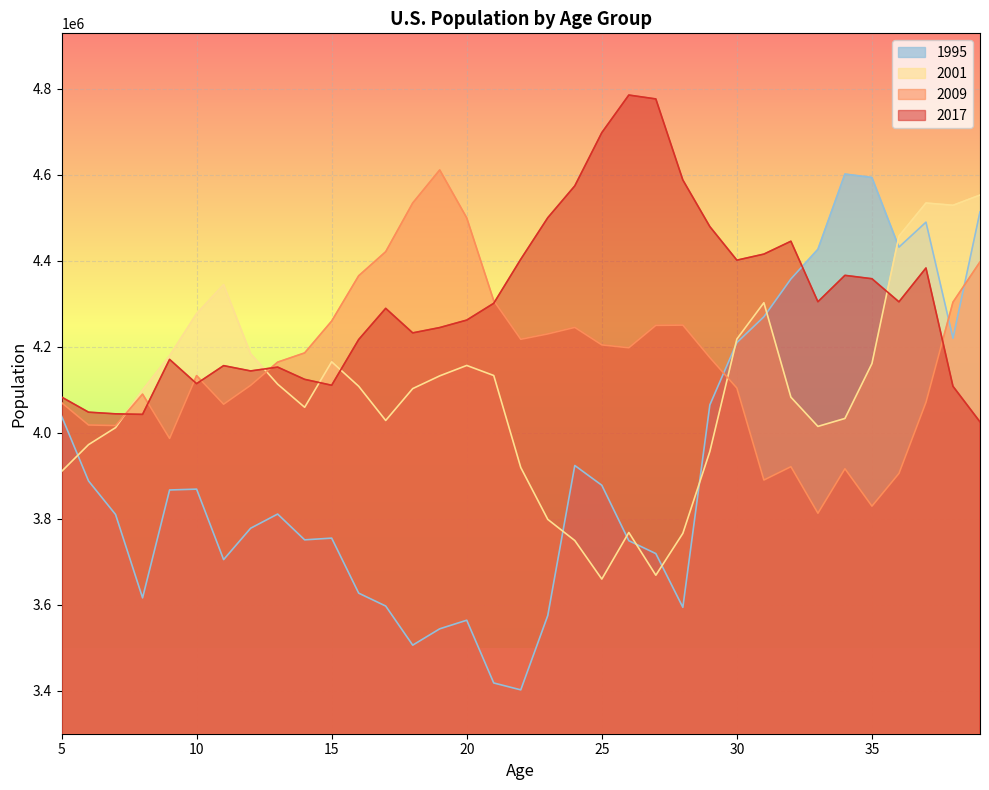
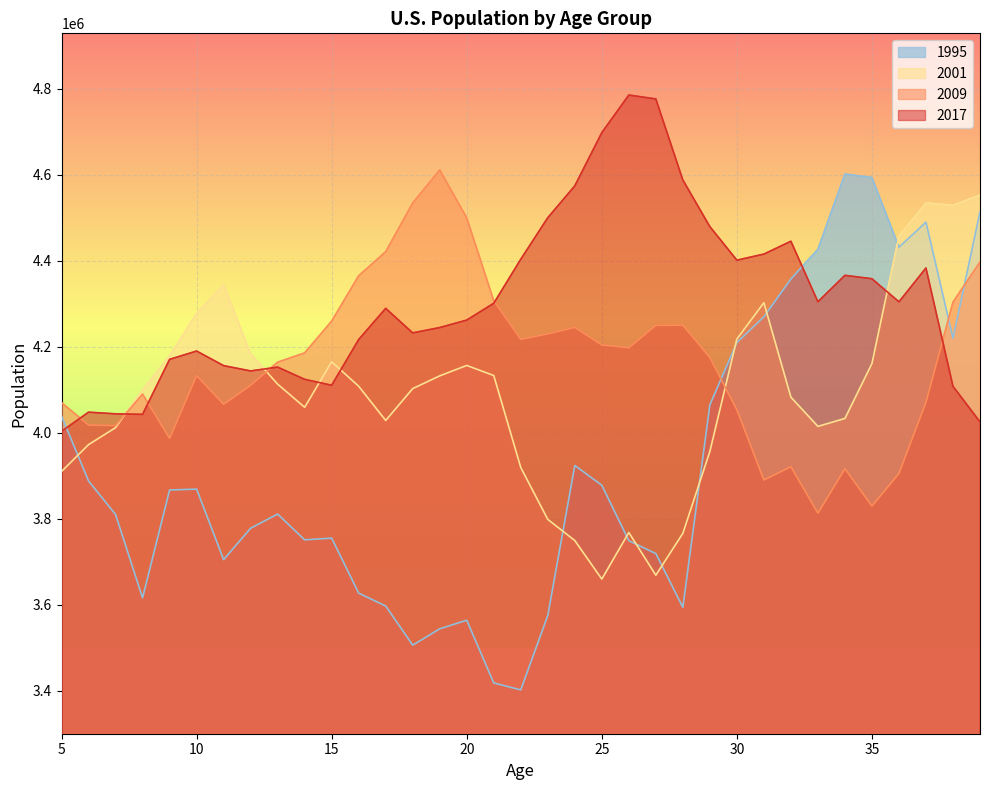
2017, 5: 4080000 -> 4000000
2017, 10: 4110000 -> 4190000
2009, 30: 4100000 -> 4050000
